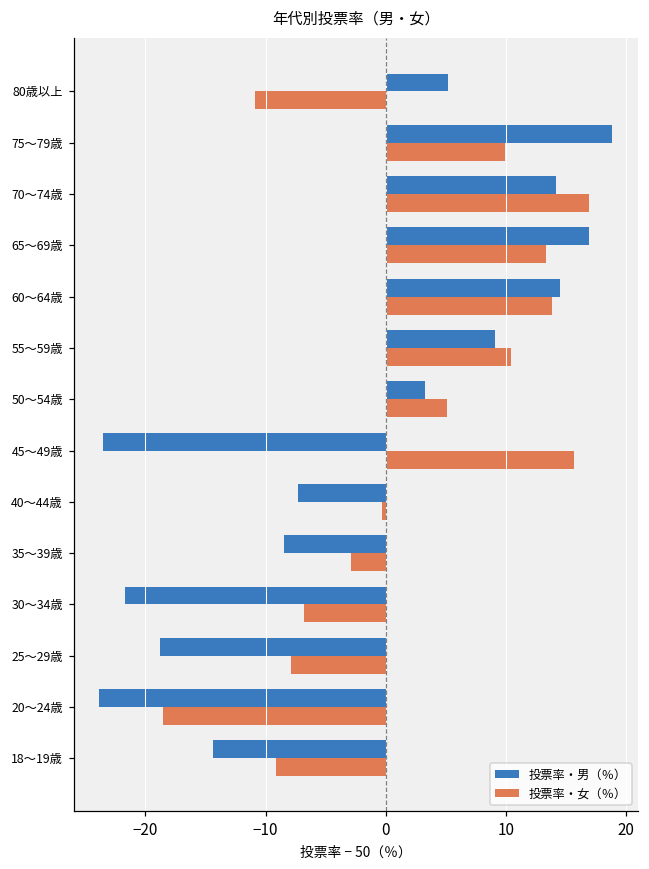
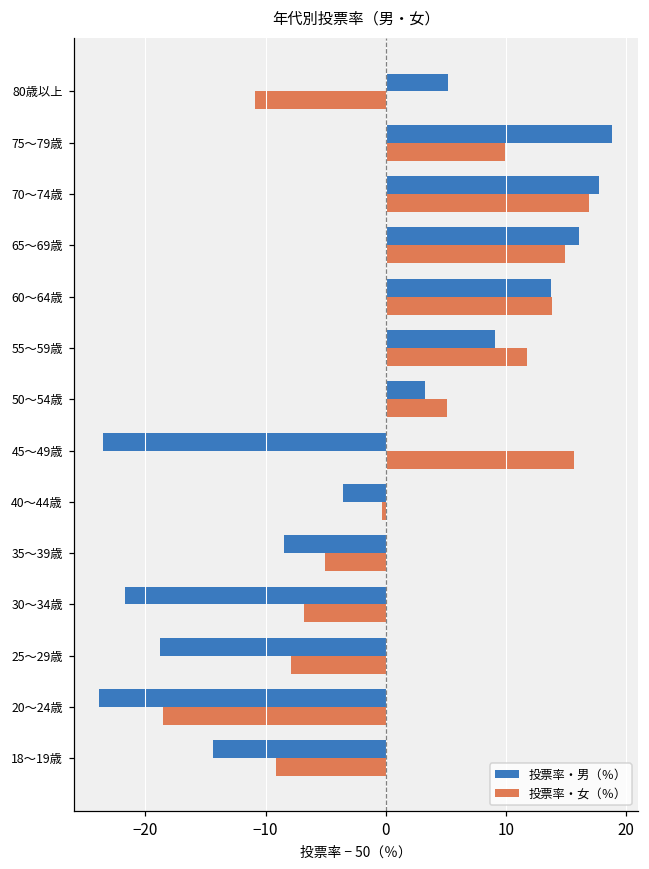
投票率・男（％）, 70～74歳: 14.1 -> 17.7
投票率・男（％）, 65～69歳: 16.9 -> 16.0
投票率・女（％）, 65～69歳: 13.4 -> 14.9
投票率・男（％）, 60～64歳: 14.5 -> 13.7
投票率・女（％）, 55～59歳: 10.4 -> 11.8
投票率・男（％）, 40～44歳: -7.3 -> -3.6
投票率・女（％）, 35～39歳: -2.9 -> -5.1
